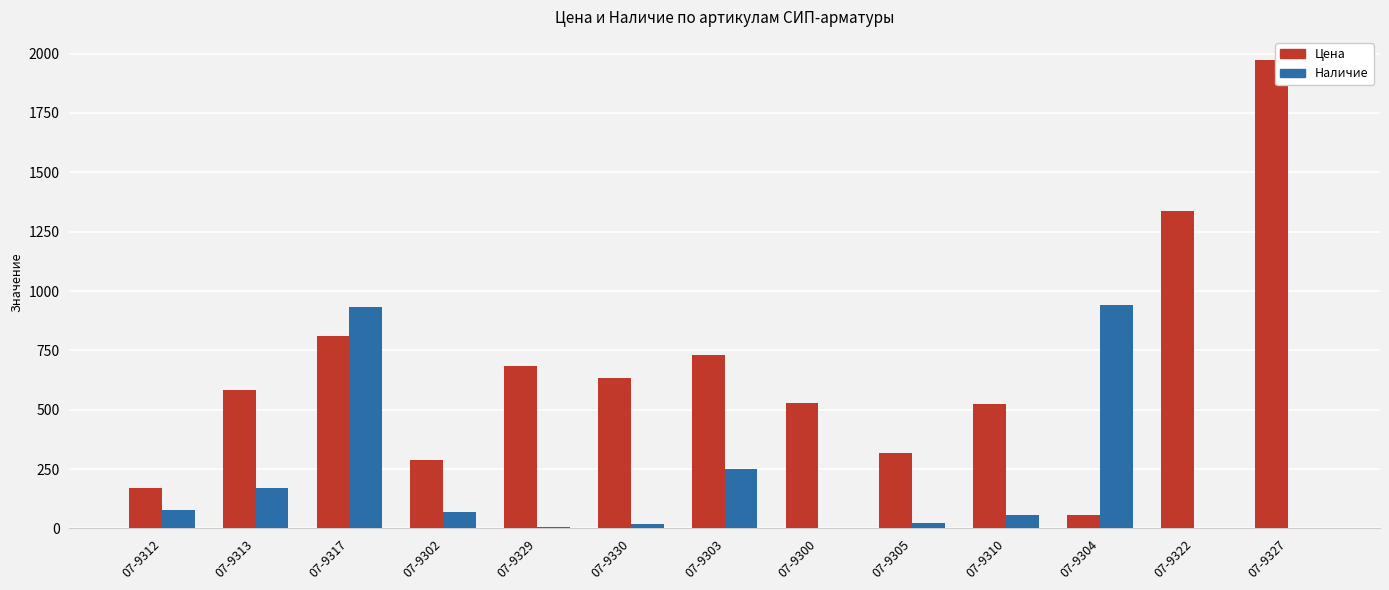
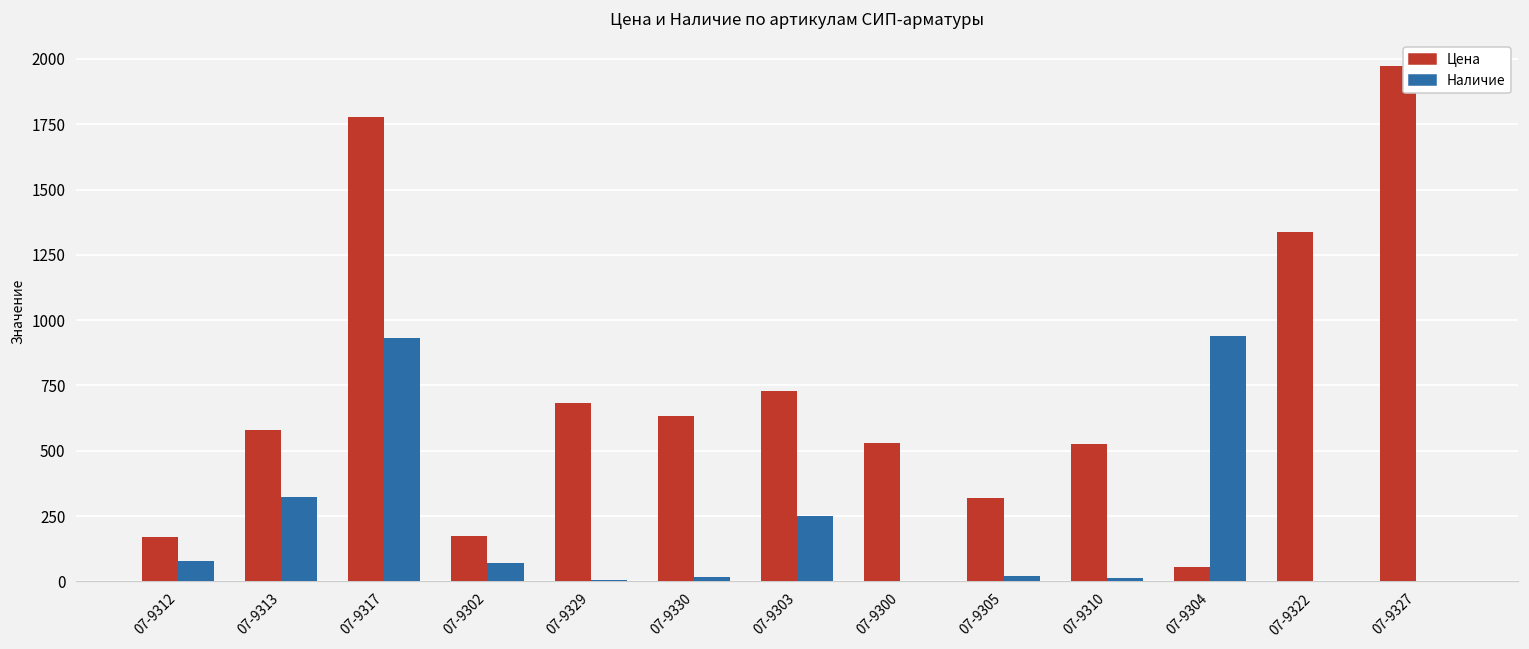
Наличие, 07-9313: 170 -> 320
Цена, 07-9317: 810 -> 1780
Цена, 07-9302: 290 -> 170
Наличие, 07-9310: 60 -> 10
